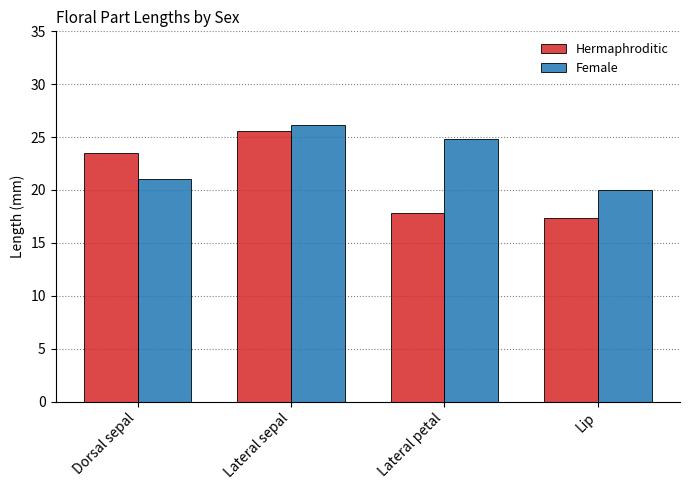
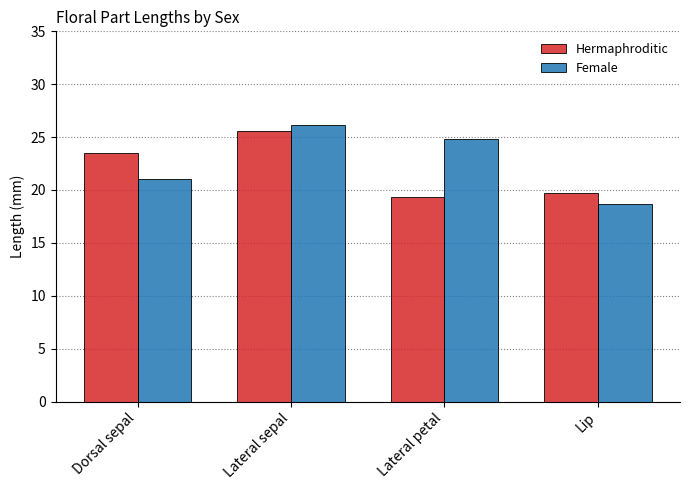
Hermaphroditic, Lateral petal: 17.8 -> 19.3
Hermaphroditic, Lip: 17.4 -> 19.7
Female, Lip: 20.0 -> 18.7
